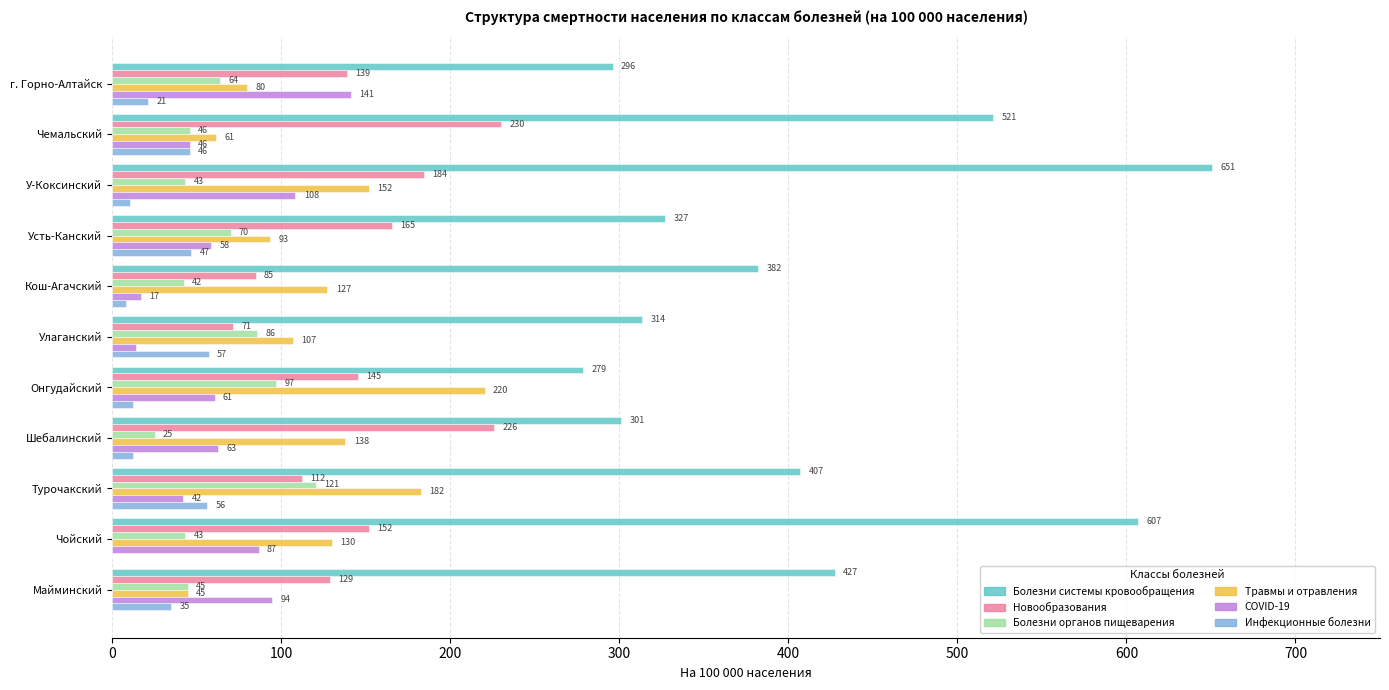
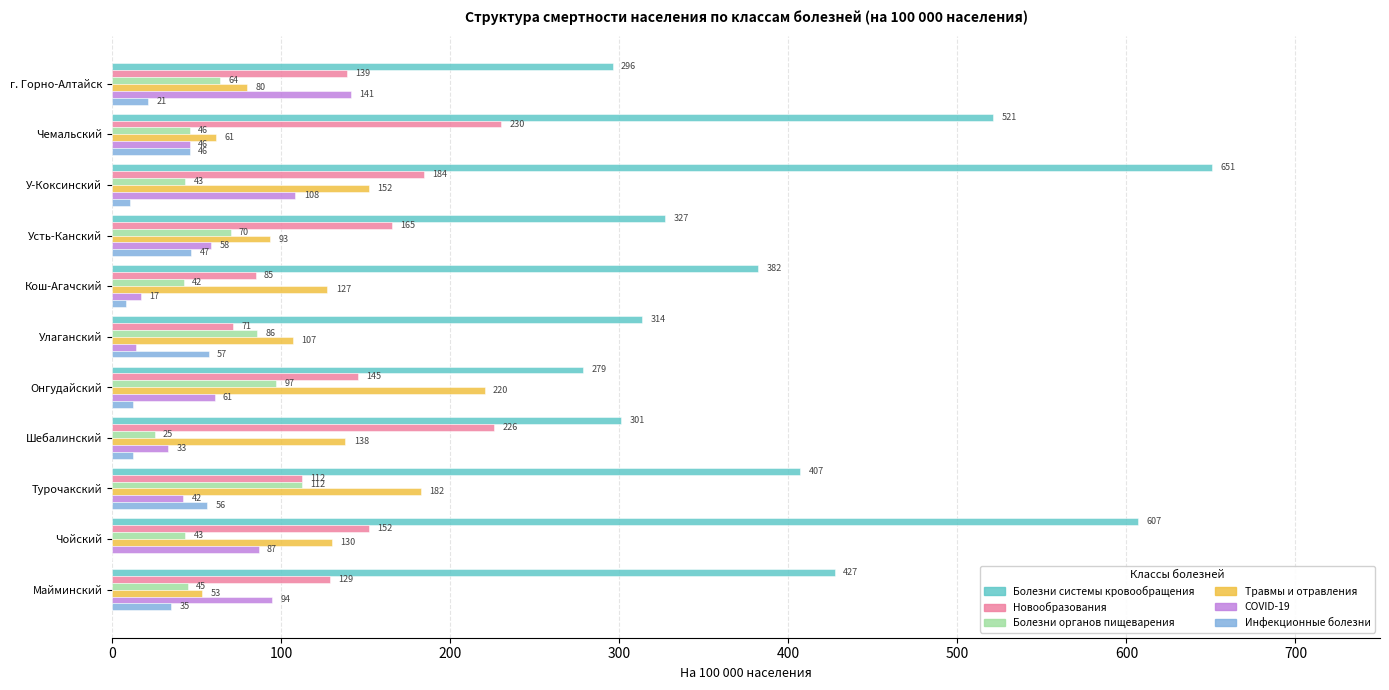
COVID-19, Шебалинский: 63 -> 33
Болезни органов пищеварения, Турочакский: 121 -> 112
Травмы и отравления, Майминский: 45 -> 53
